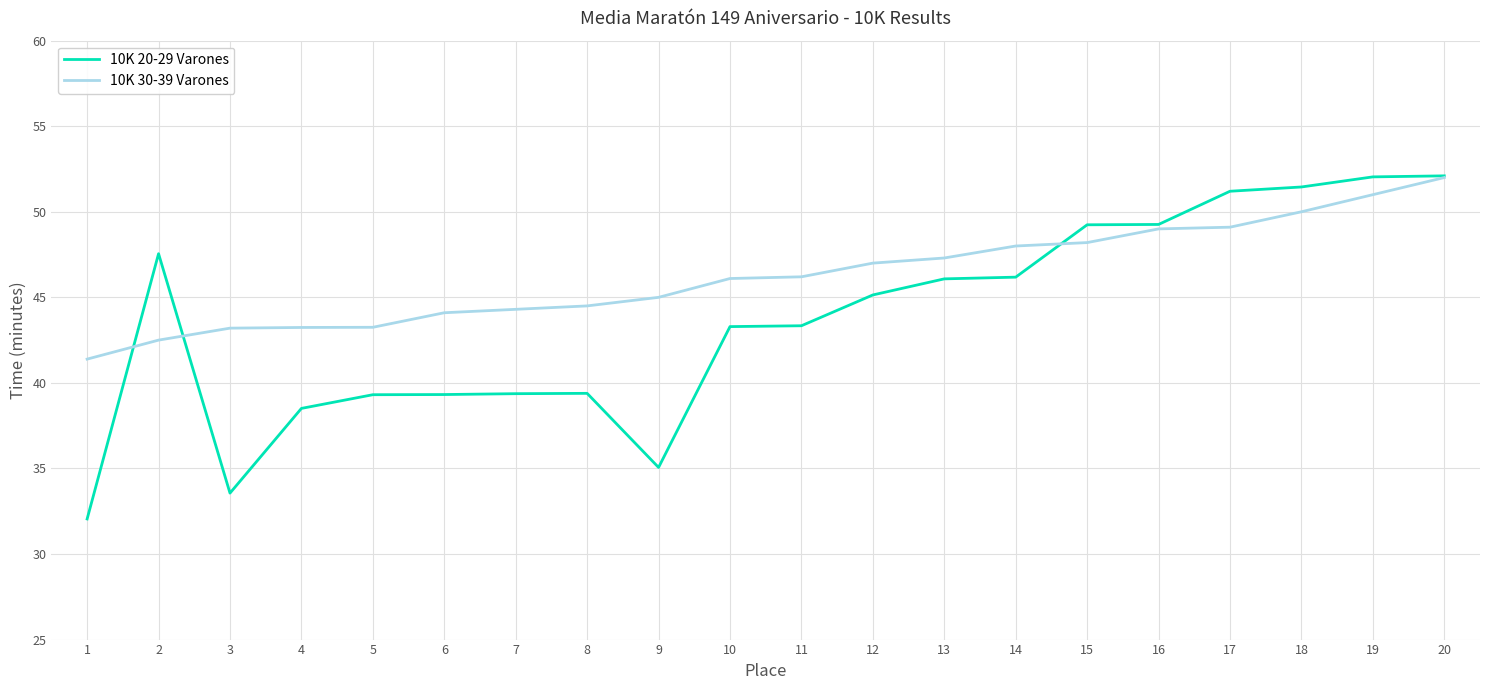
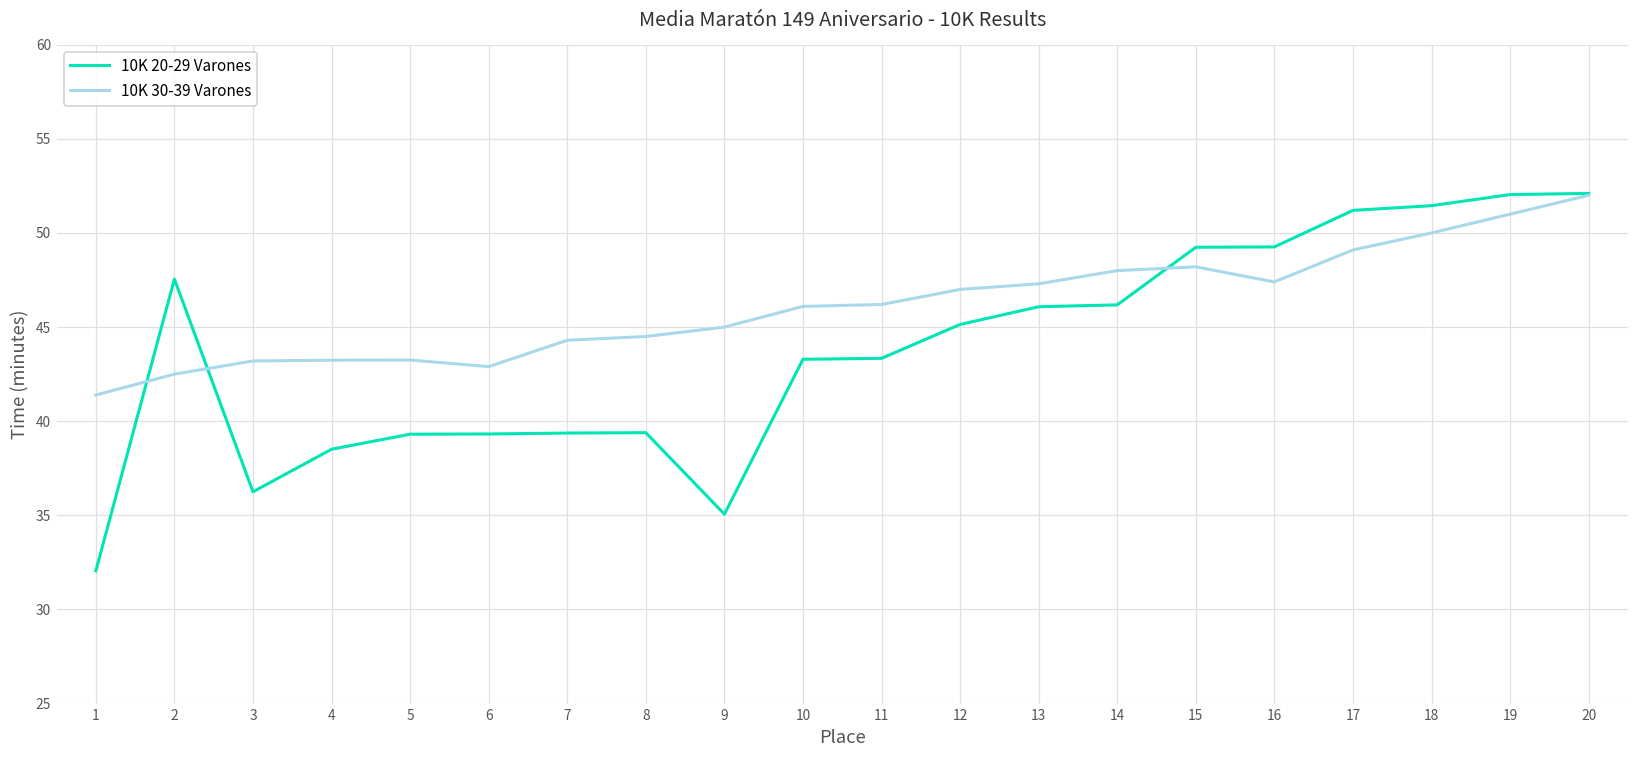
10K 20-29 Varones, 3: 33.6 -> 36.3
10K 30-39 Varones, 6: 44.1 -> 42.9
10K 30-39 Varones, 16: 49.0 -> 47.4
